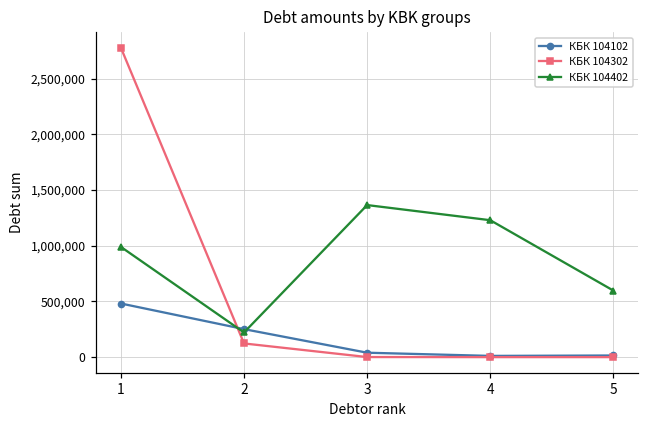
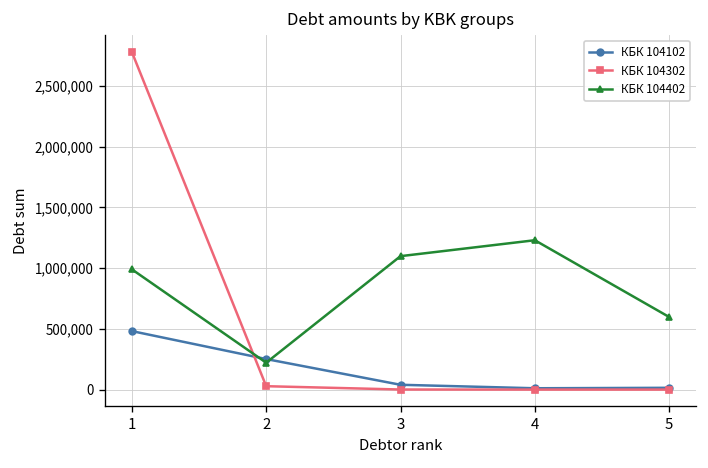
КБК 104302, 2: 120,000 -> 30,000
КБК 104402, 3: 1,370,000 -> 1,100,000
